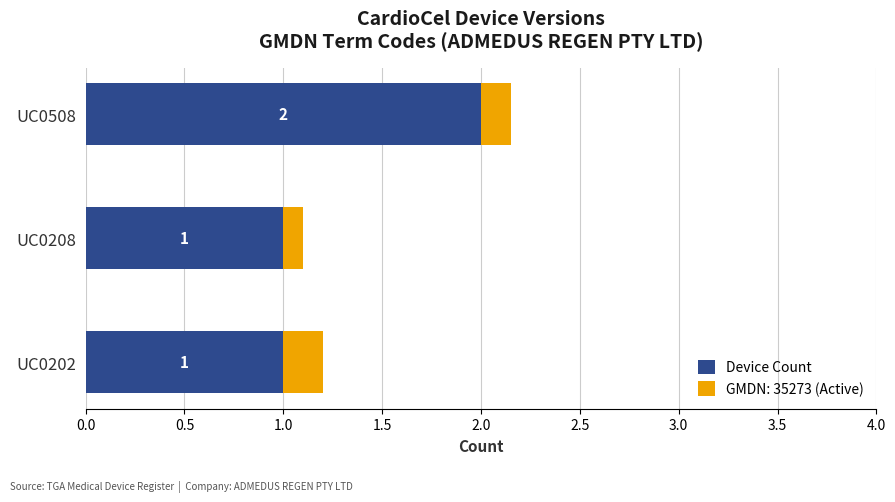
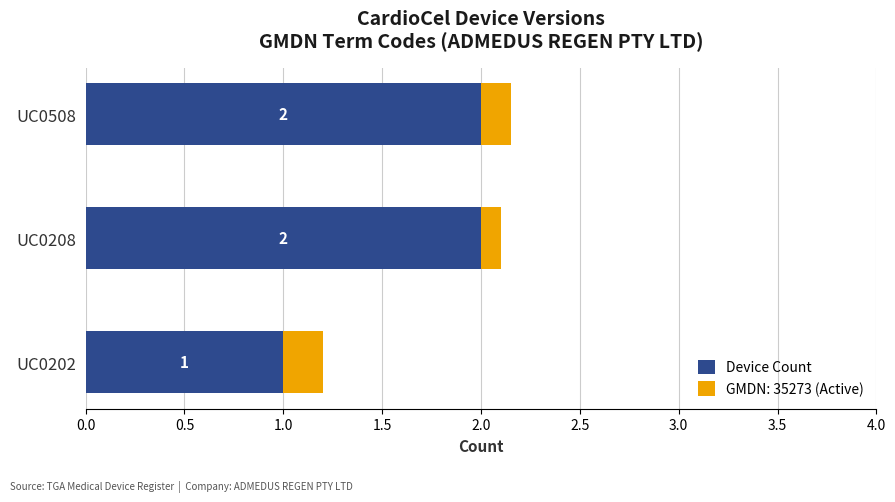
Device Count, UC0208: 1 -> 2
